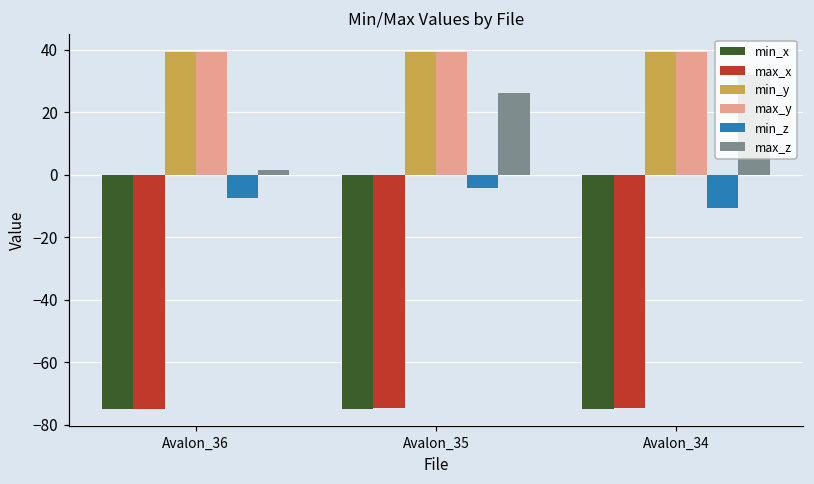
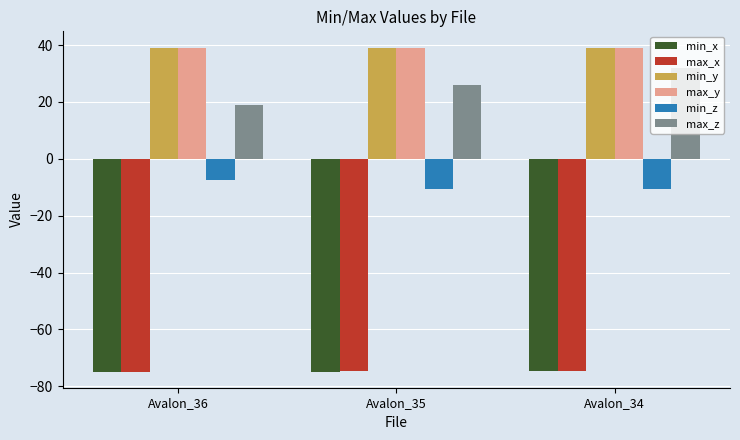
max_z, Avalon_36: 2 -> 19
min_z, Avalon_35: -4 -> -11
